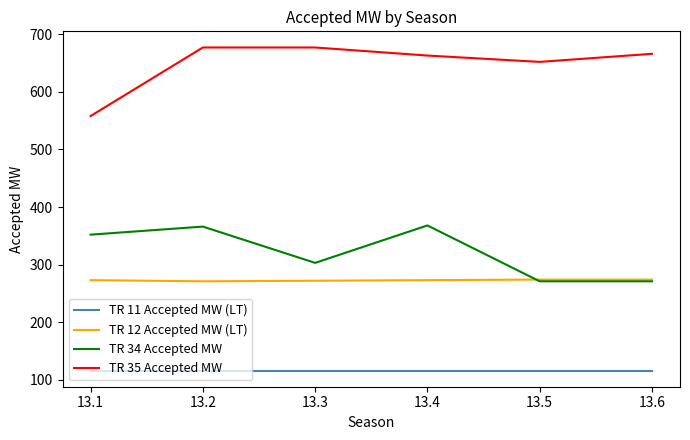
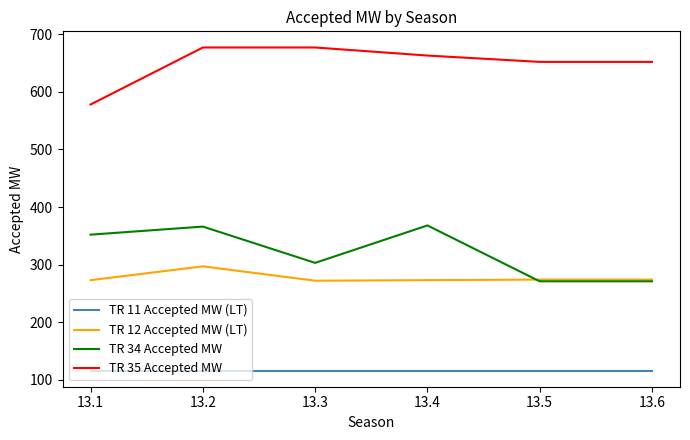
TR 35 Accepted MW, 13.1: 560 -> 580
TR 12 Accepted MW (LT), 13.2: 270 -> 300
TR 35 Accepted MW, 13.6: 670 -> 650
